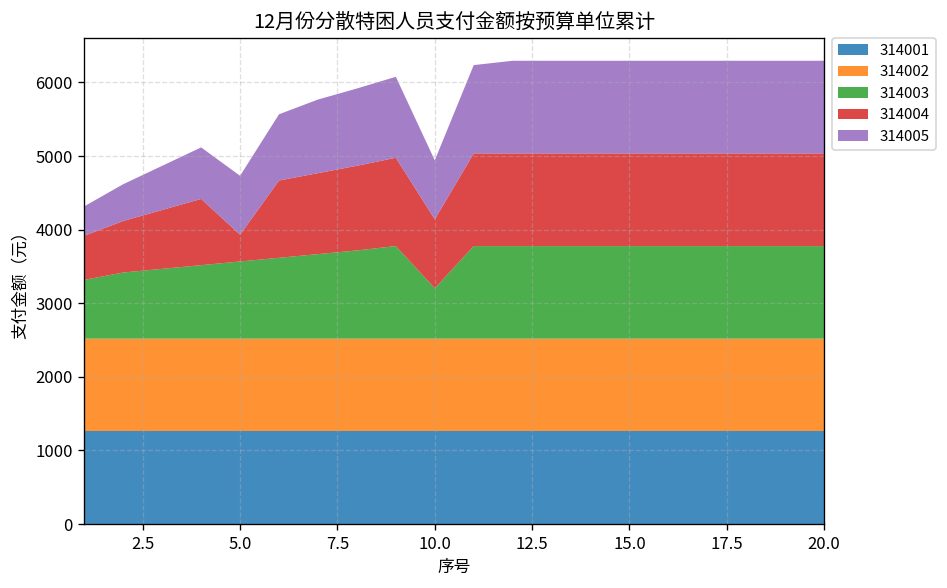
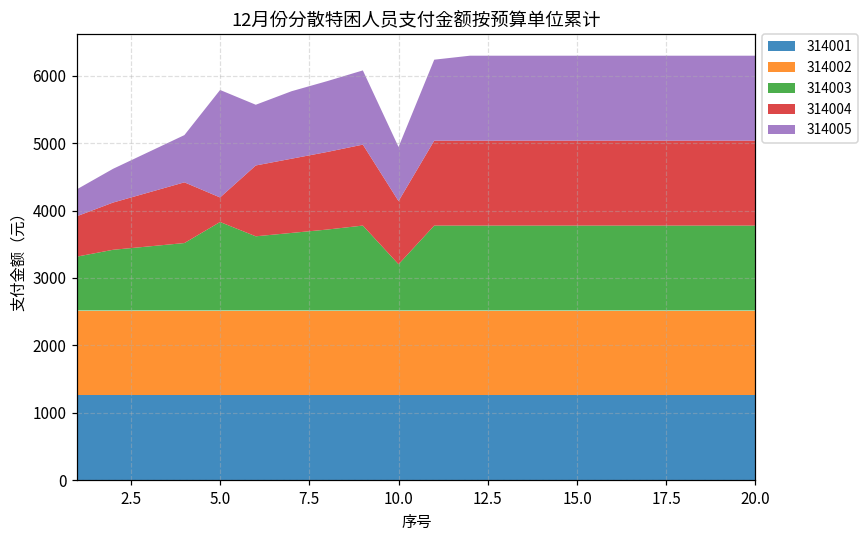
314003, 5.0: 1100 -> 1300
314005, 5.0: 800 -> 1600
